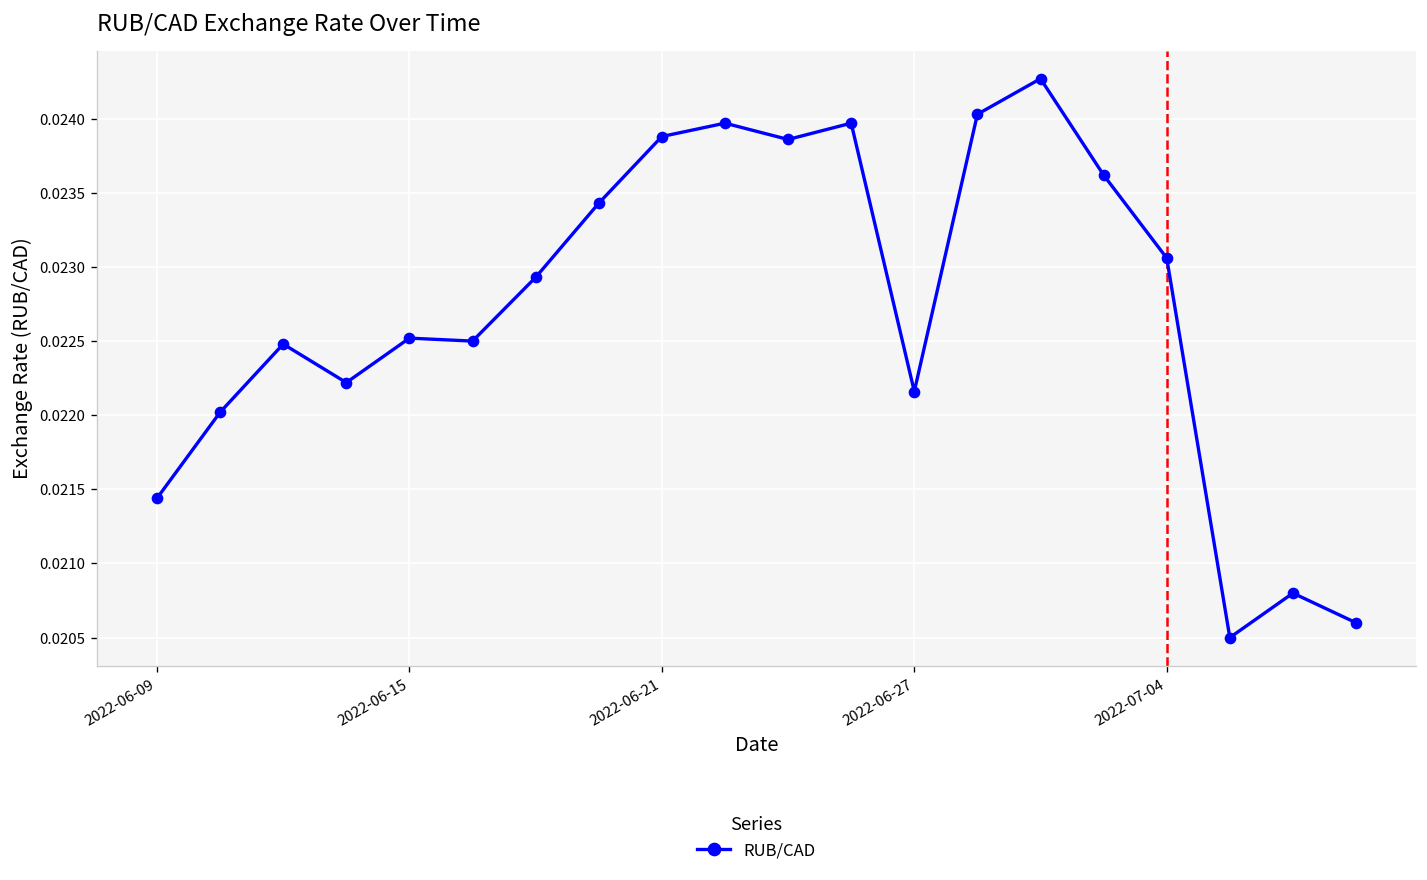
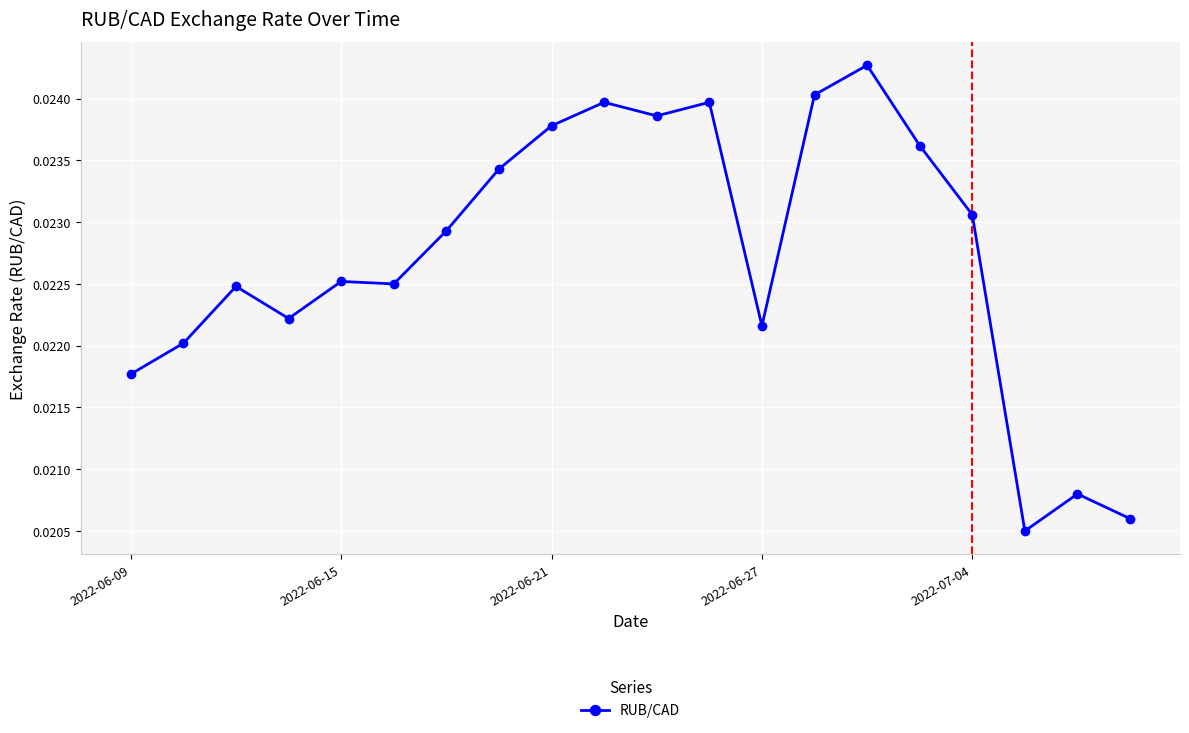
2022-06-09: 0.02144 -> 0.02177
2022-06-21: 0.02388 -> 0.02378
